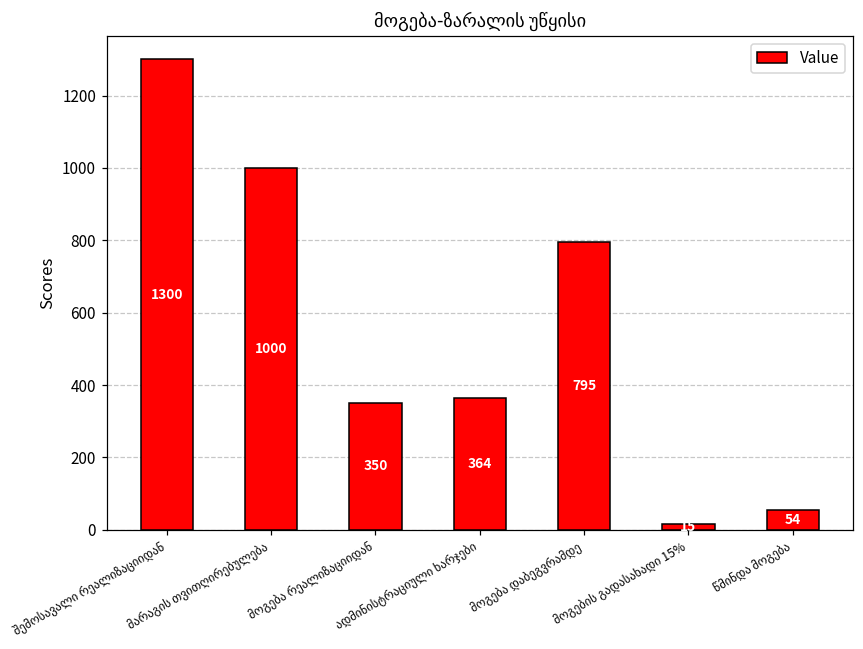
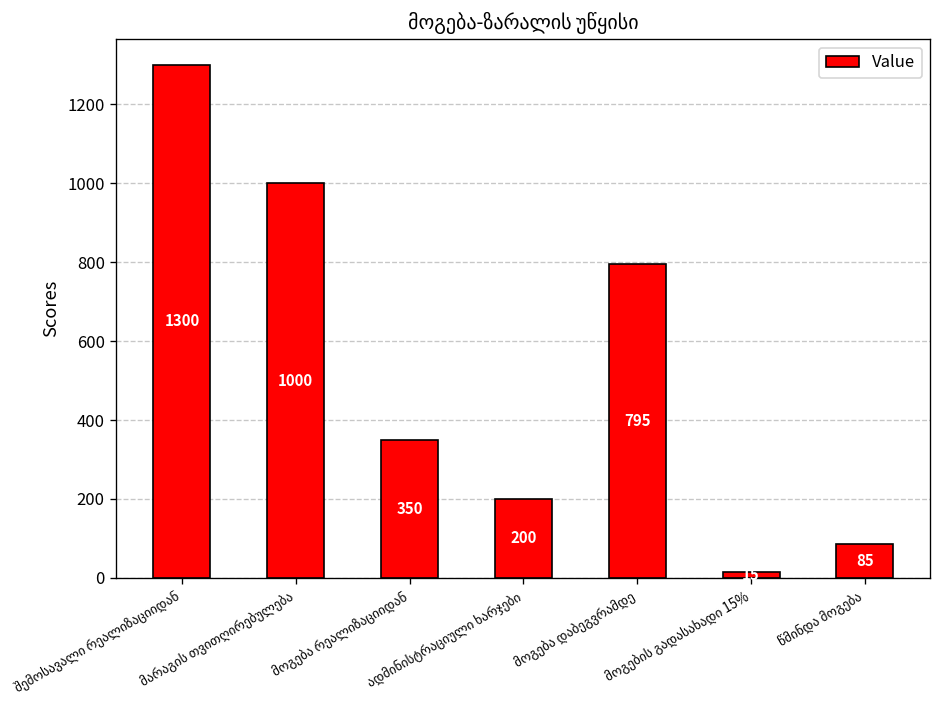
ადმინისტრაციული ხარჯები: 364 -> 200
წმინდა მოგება: 54 -> 85
